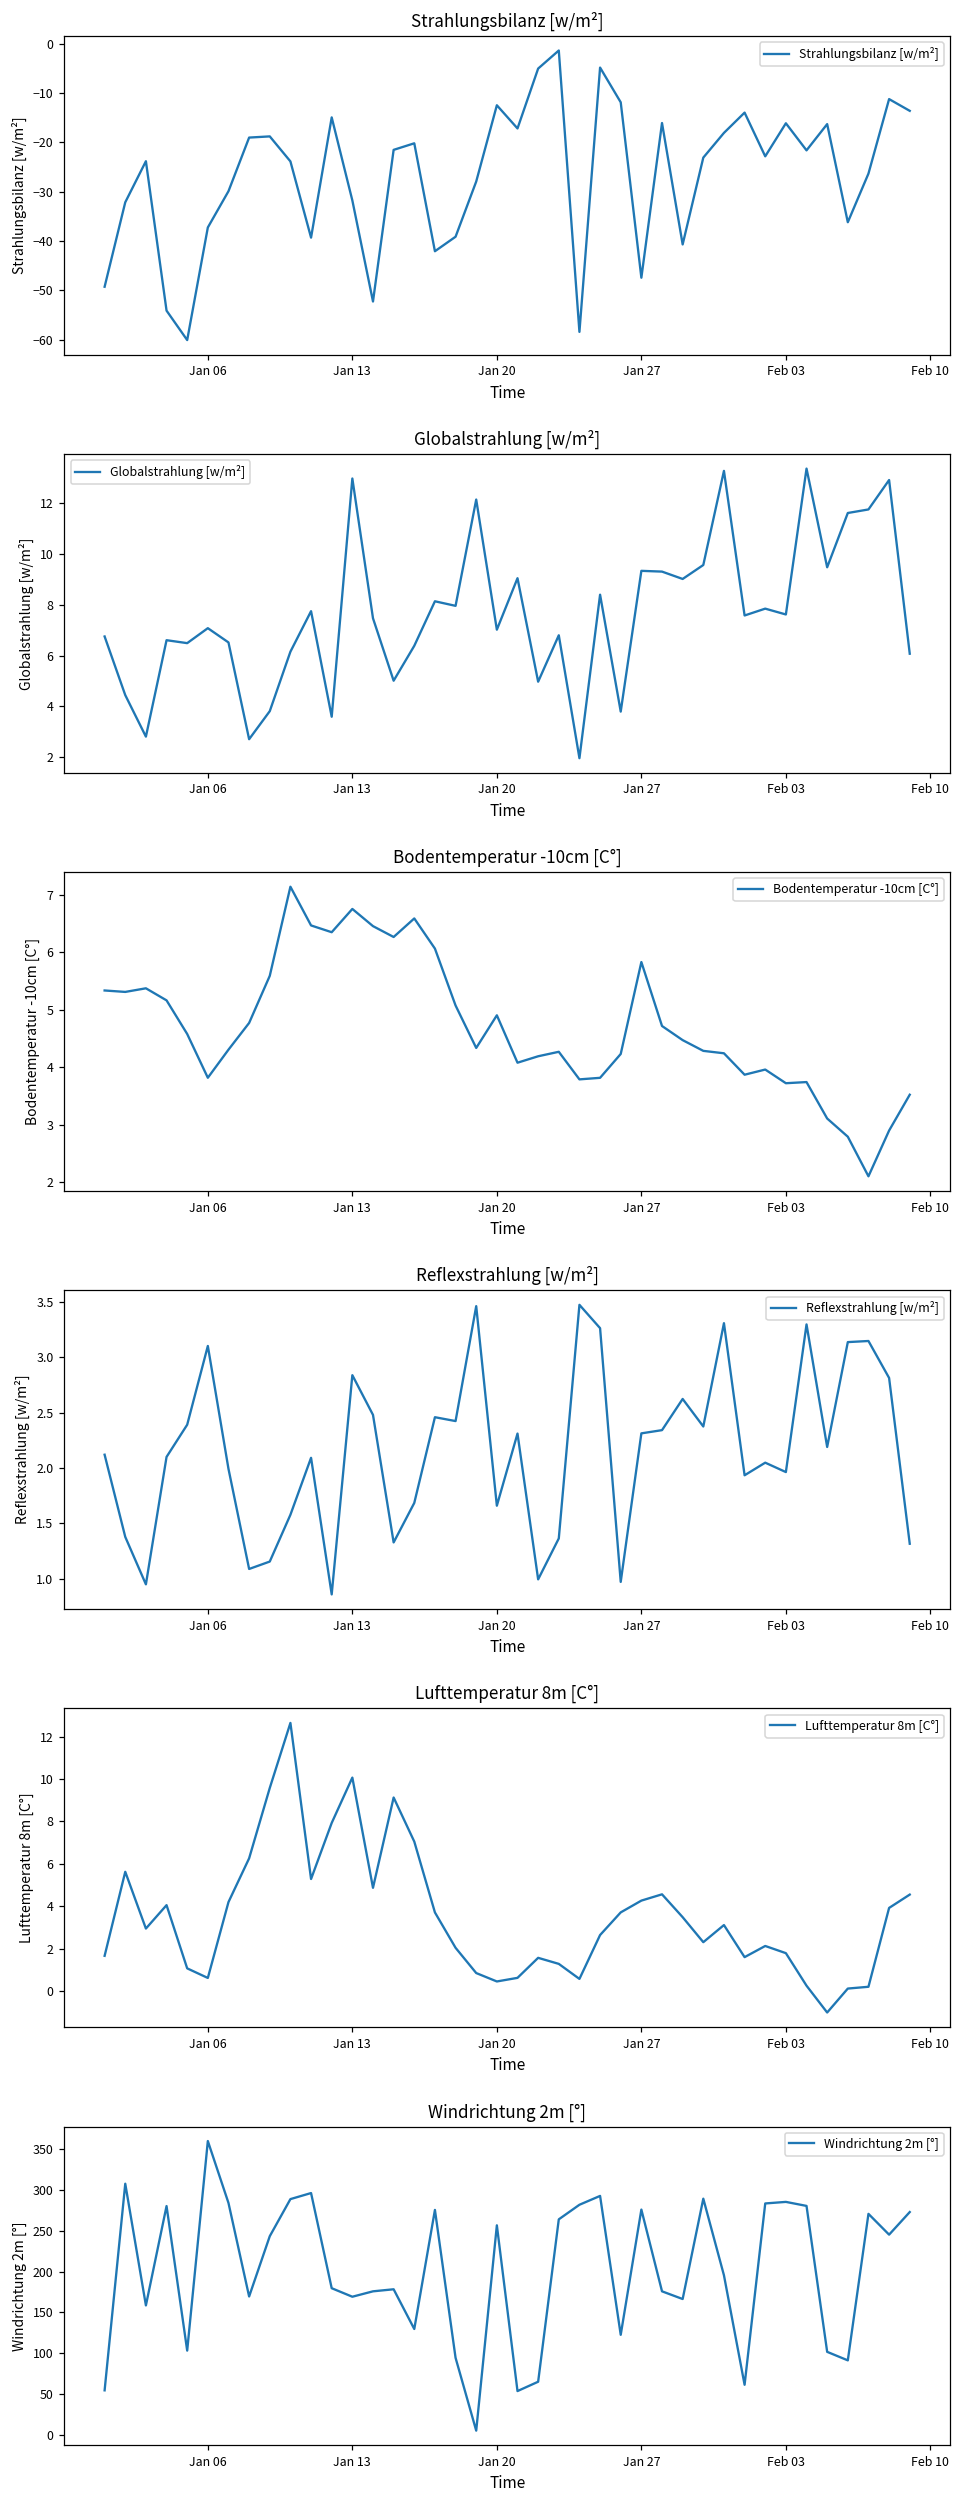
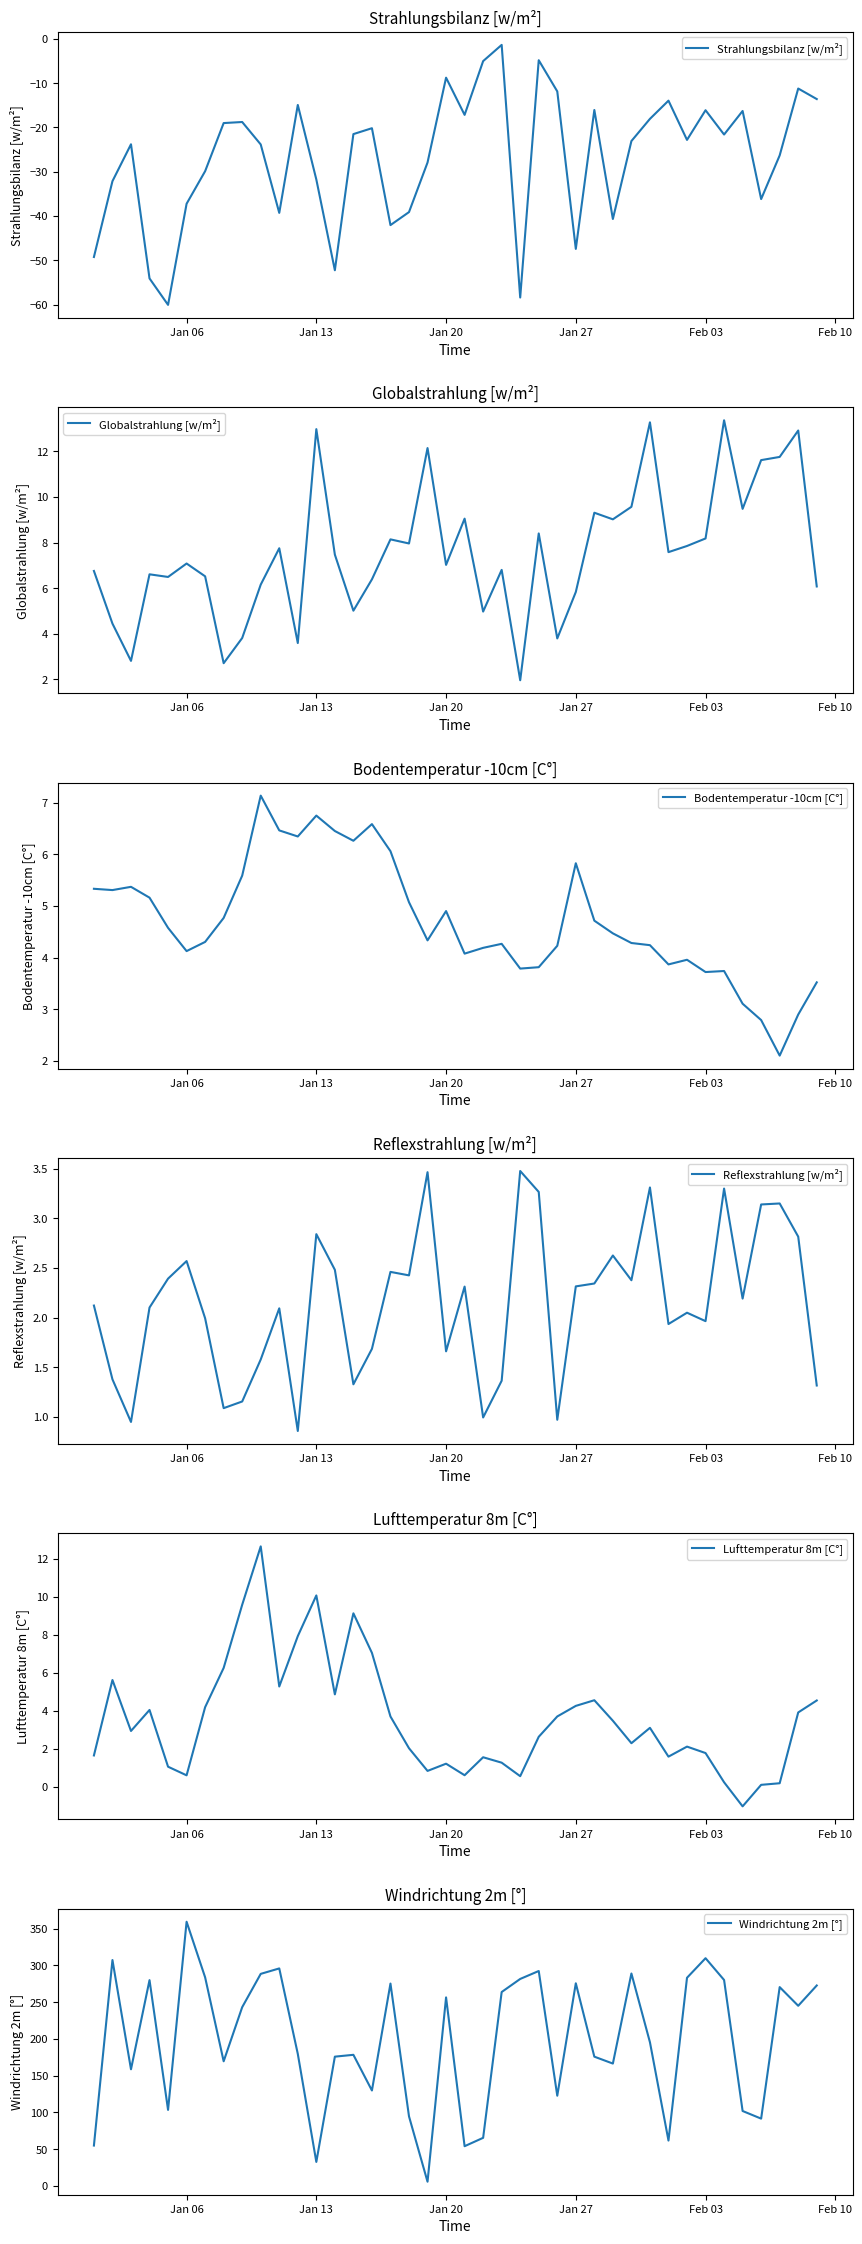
Strahlungsbilanz [w/m²], Jan 20: -12 -> -9
Globalstrahlung [w/m²], Jan 27: 9.3 -> 5.8
Globalstrahlung [w/m²], Feb 03: 7.6 -> 8.2
Bodentemperatur -10cm [C°], Jan 06: 3.8 -> 4.1
Reflexstrahlung [w/m²], Jan 06: 3.1 -> 2.6
Lufttemperatur 8m [C°], Jan 20: 0.4 -> 1.2
Windrichtung 2m [°], Jan 13: 170 -> 30
Windrichtung 2m [°], Feb 03: 290 -> 310
